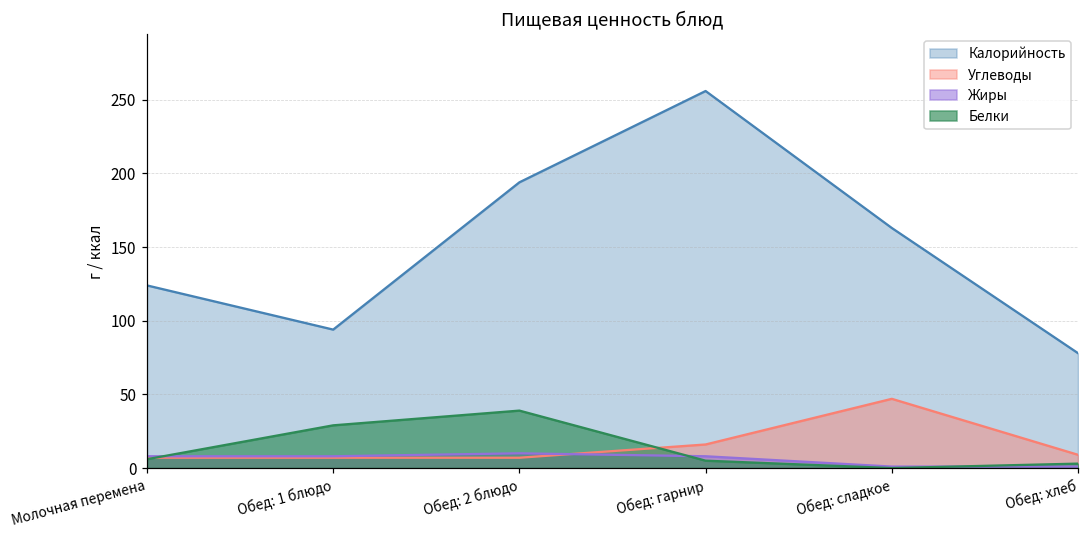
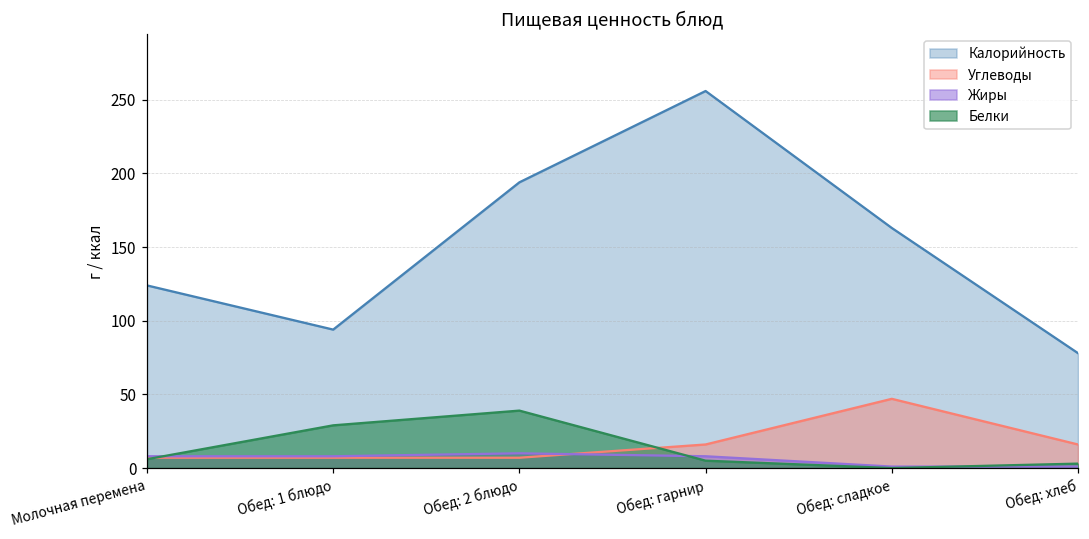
Углеводы, Обед: хлеб: 9 -> 16
